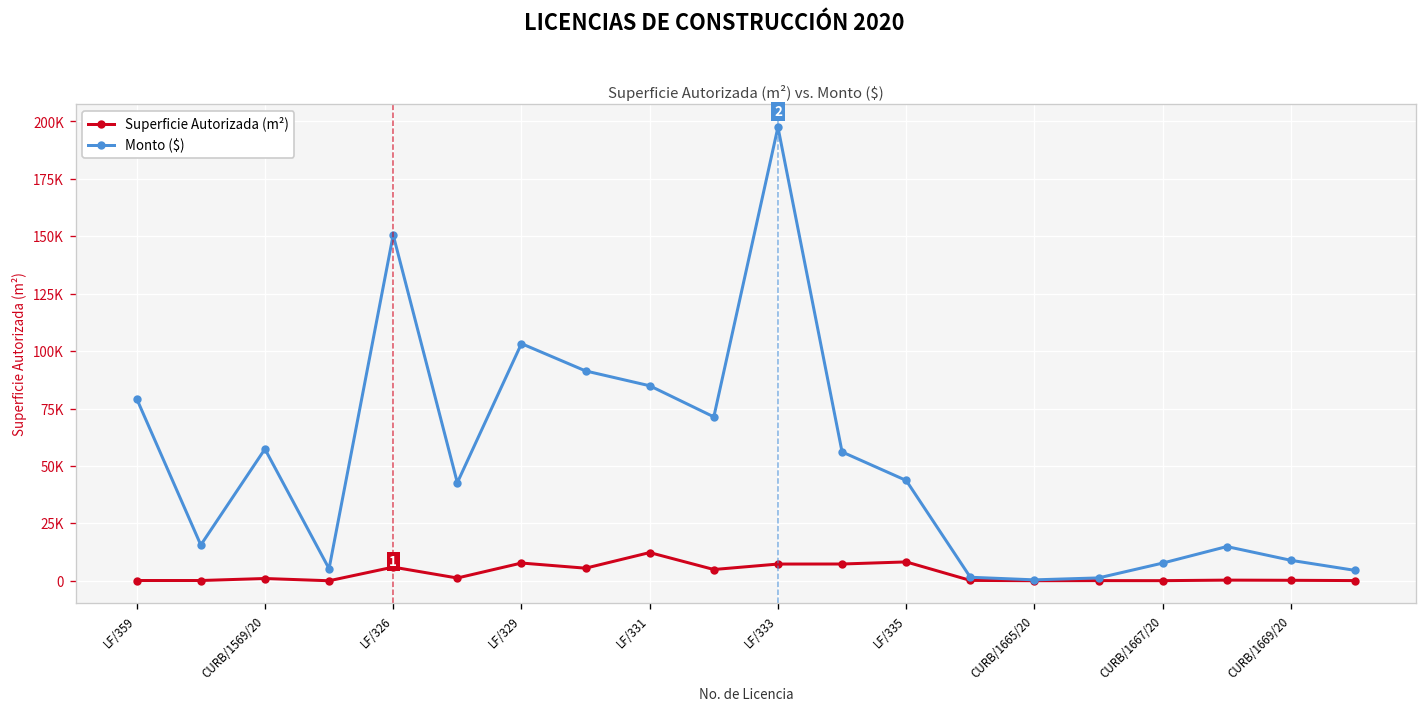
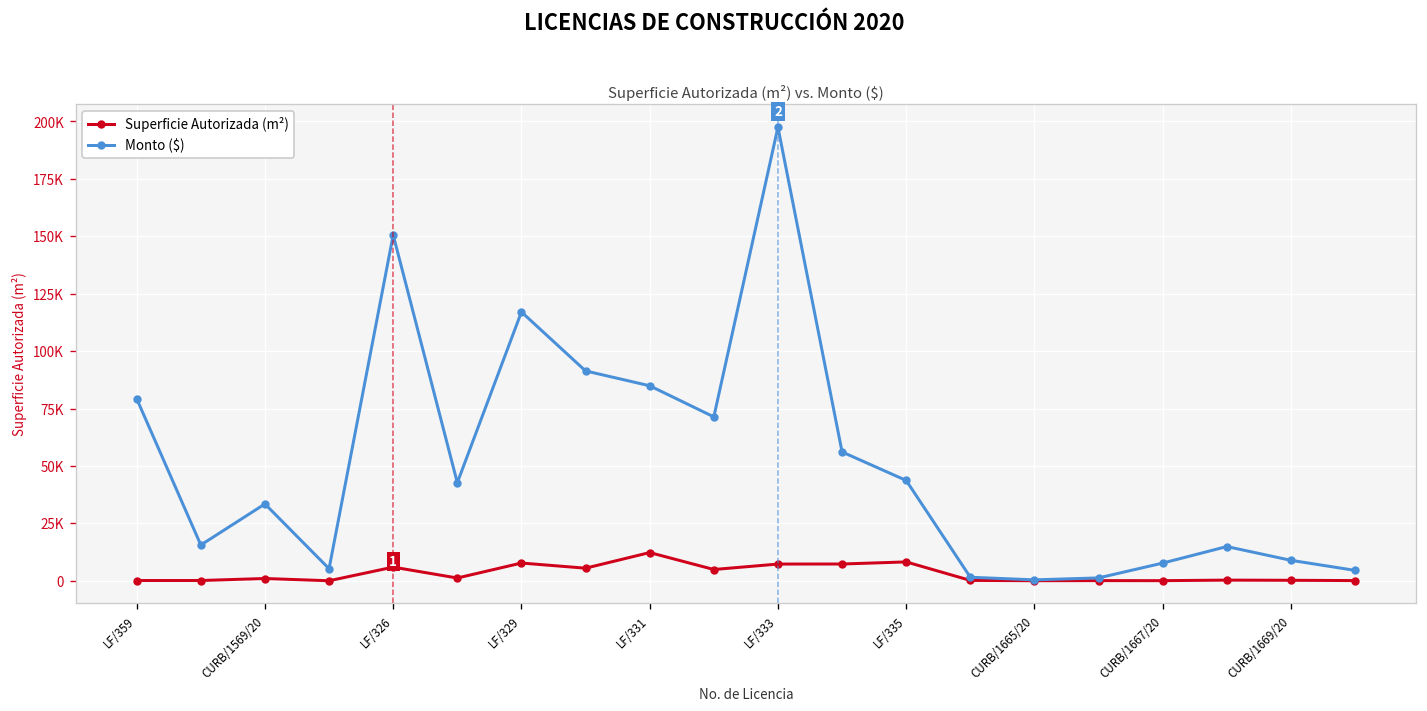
Monto ($), CURB/1569/20: 57000 -> 33000
Monto ($), LF/329: 103000 -> 117000
